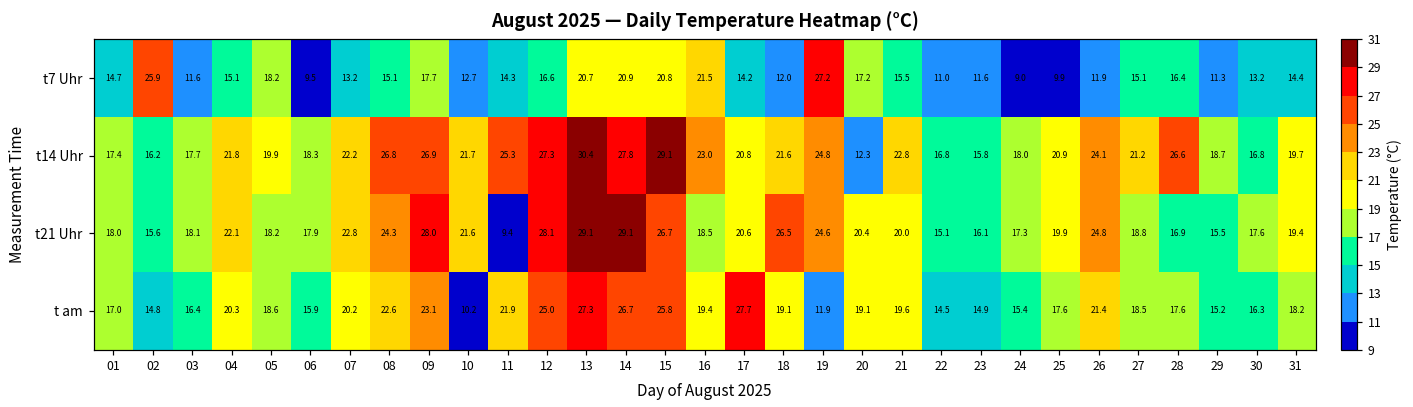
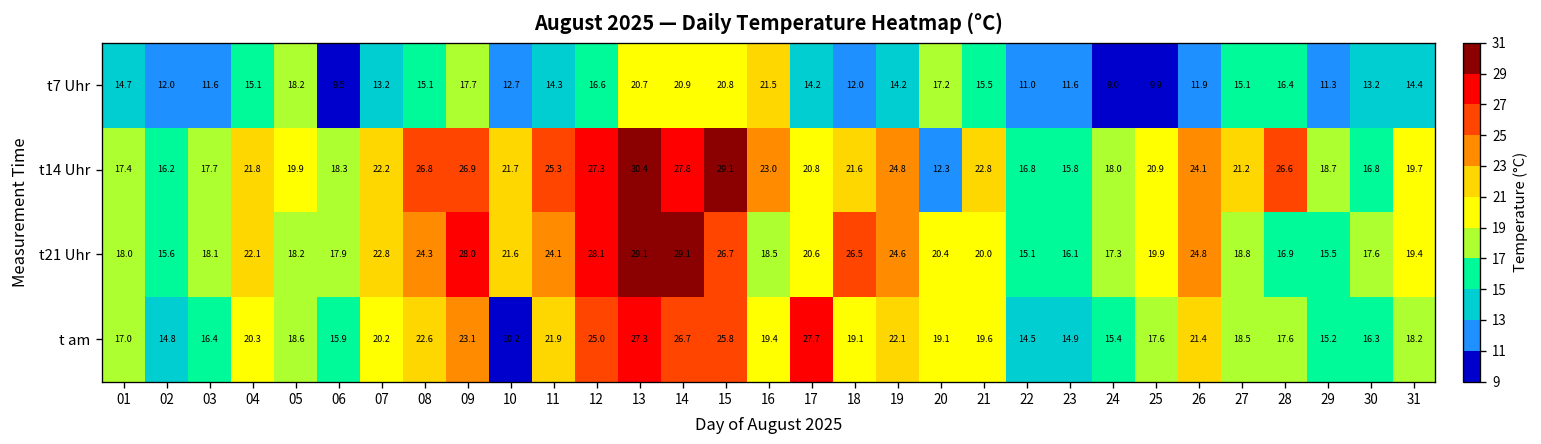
t7 Uhr, 02: 25.9 -> 12.0
t7 Uhr, 19: 27.2 -> 14.2
t21 Uhr, 11: 9.4 -> 24.1
t am, 19: 11.9 -> 22.1
